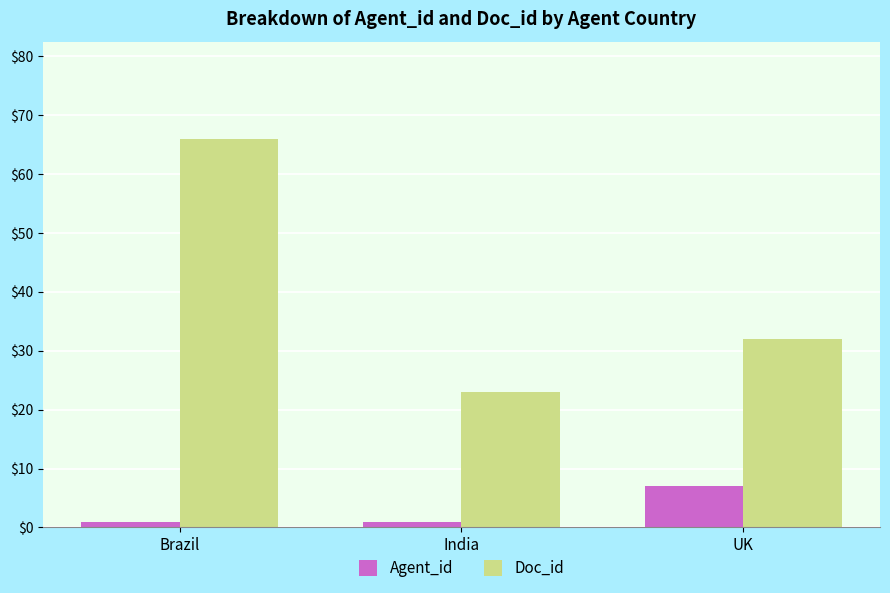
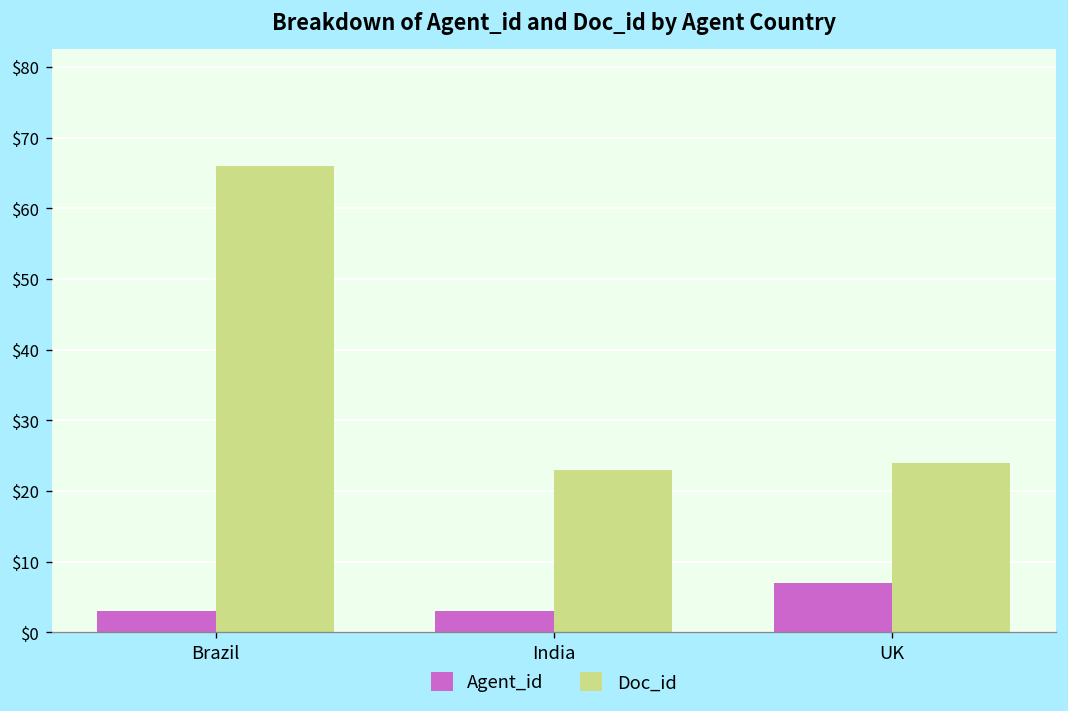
Agent_id, Brazil: $1 -> $3
Agent_id, India: $1 -> $3
Doc_id, UK: $32 -> $24
